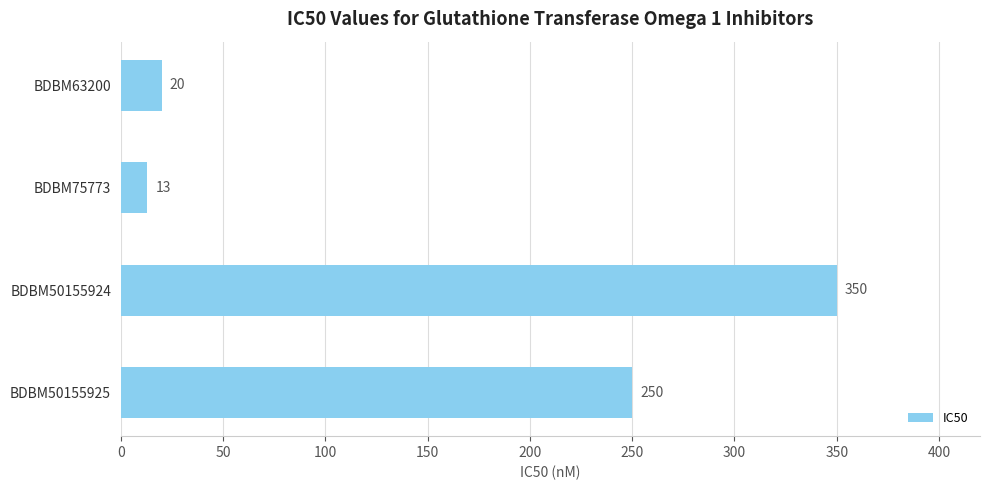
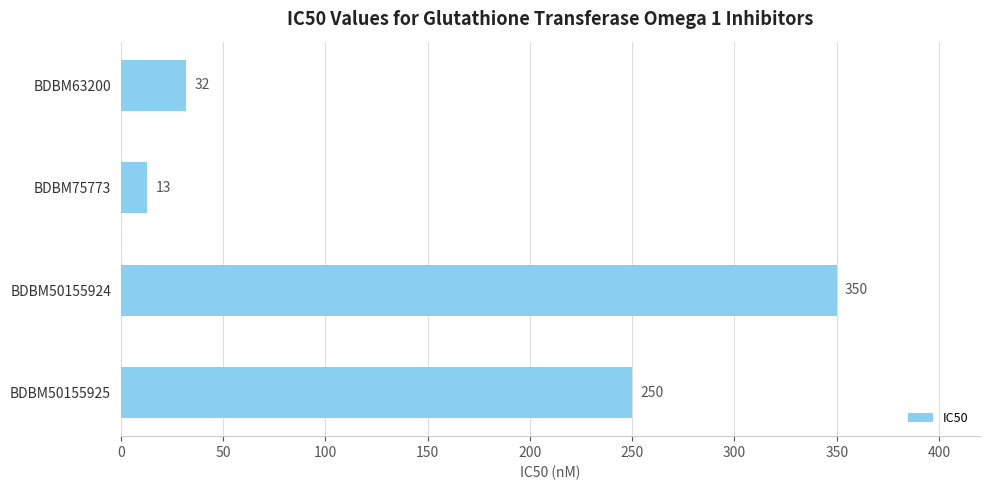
BDBM63200: 20 -> 32
